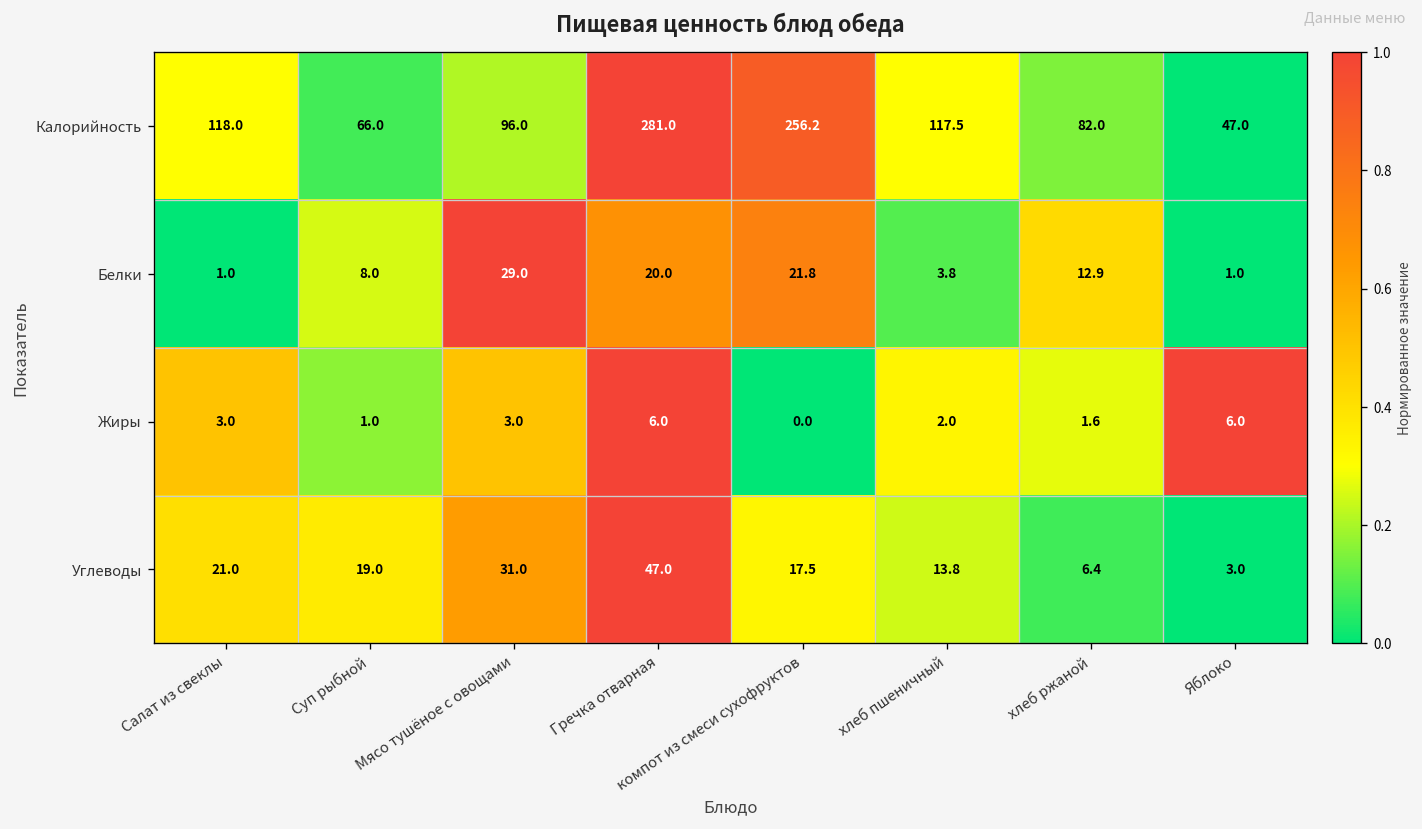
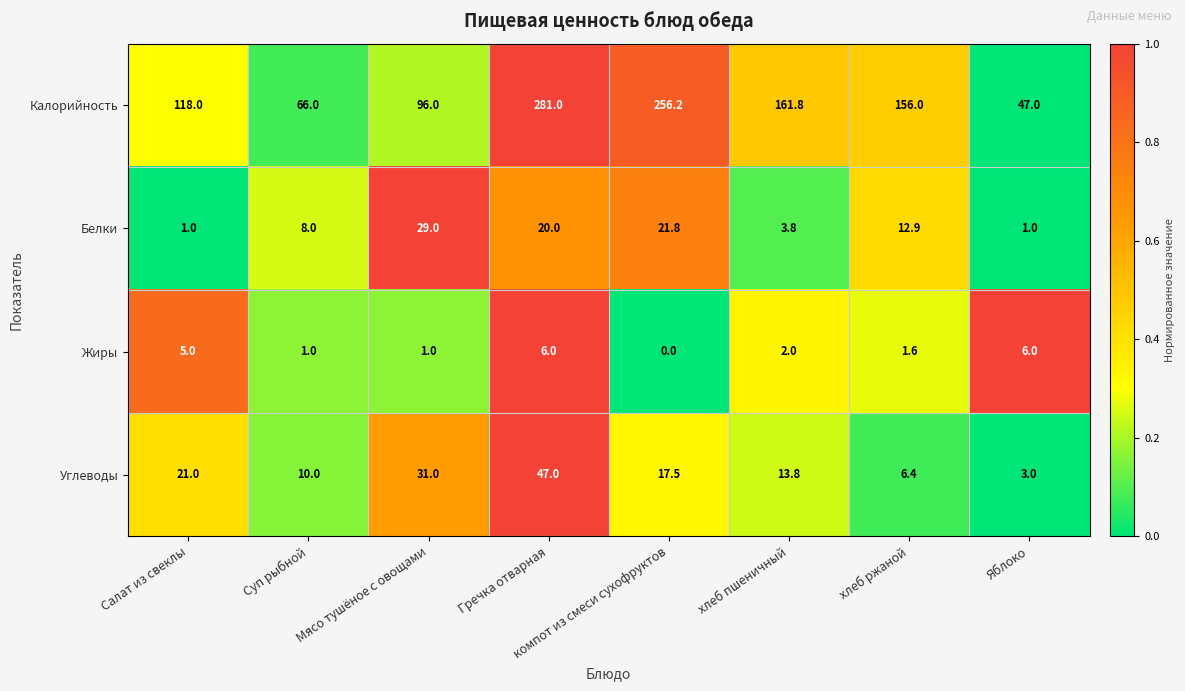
Калорийность, хлеб пшеничный: 117.5 -> 161.8
Калорийность, хлеб ржаной: 82.0 -> 156.0
Жиры, Салат из свеклы: 3.0 -> 5.0
Жиры, Мясо тушёное с овощами: 3.0 -> 1.0
Углеводы, Суп рыбной: 19.0 -> 10.0
